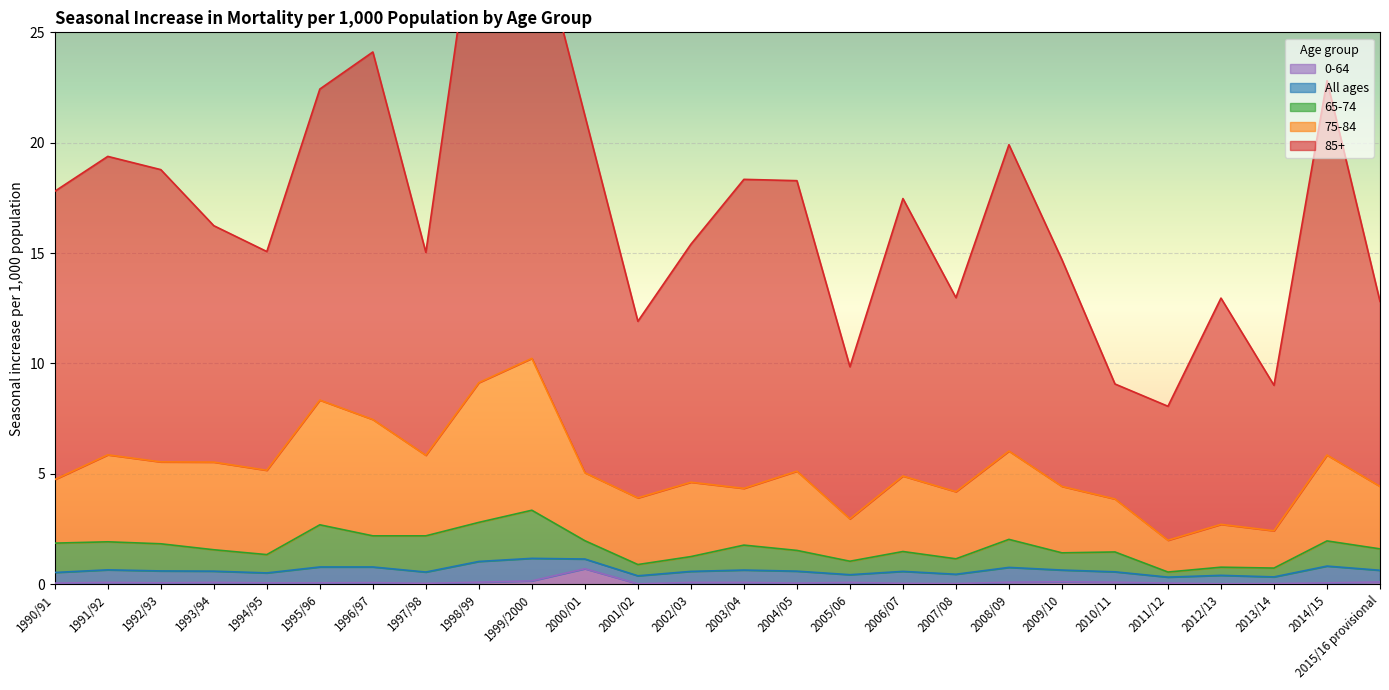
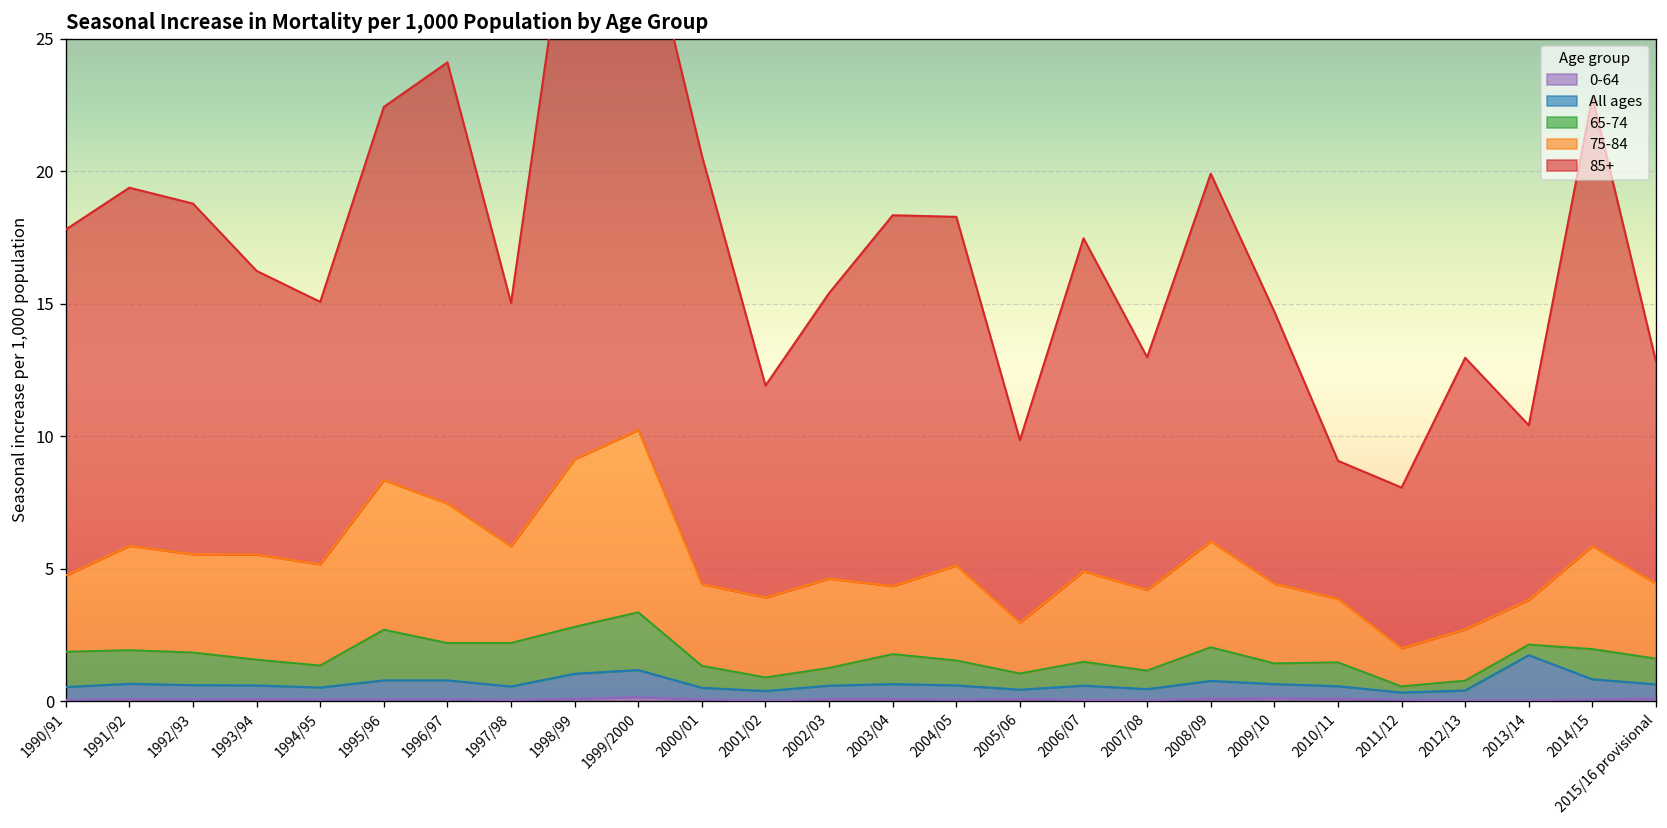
0-64, 2000/01: 0.7 -> 0.1
All ages, 2013/14: 0.3 -> 1.7
